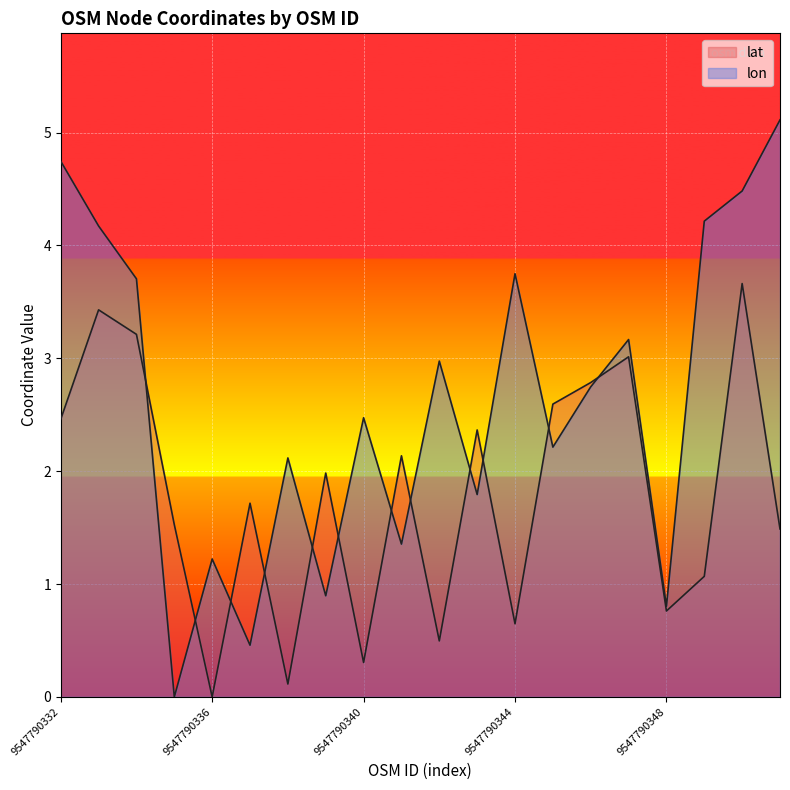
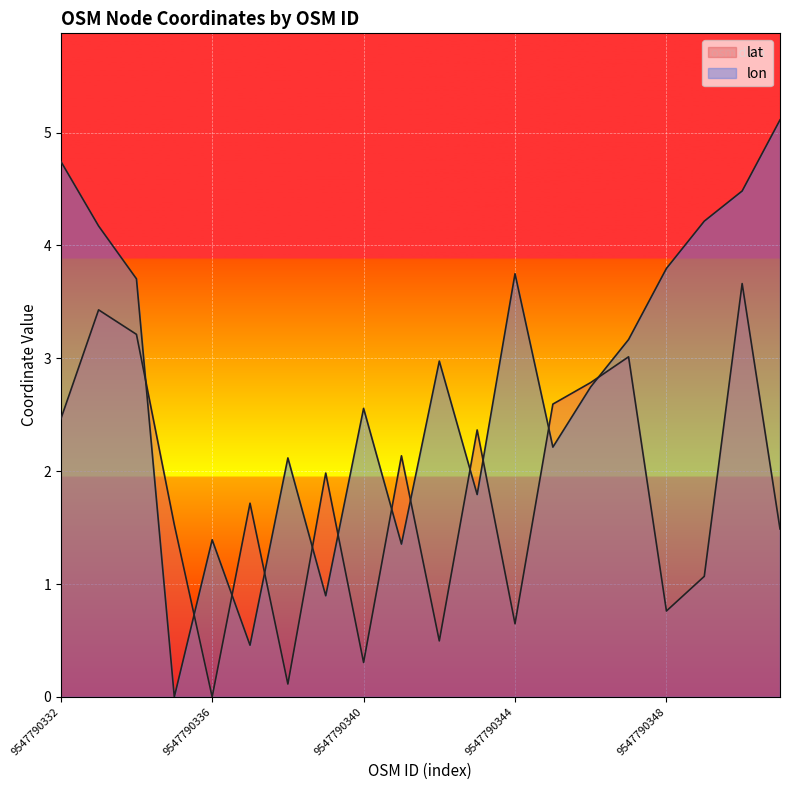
lon, 9547790336: 1.22 -> 1.39
lon, 9547790340: 2.47 -> 2.56
lon, 9547790348: 0.80 -> 3.80
